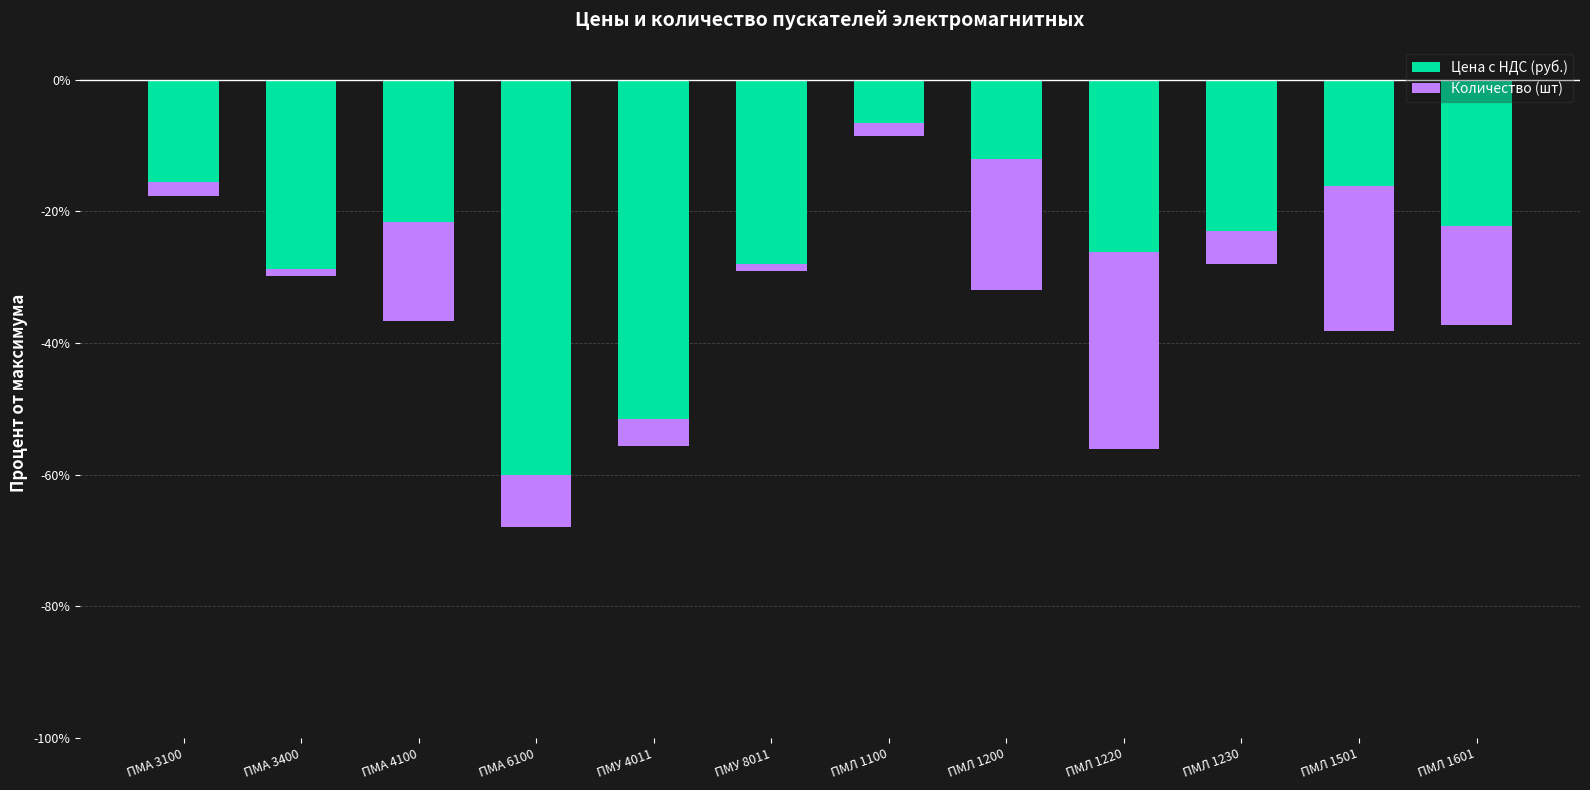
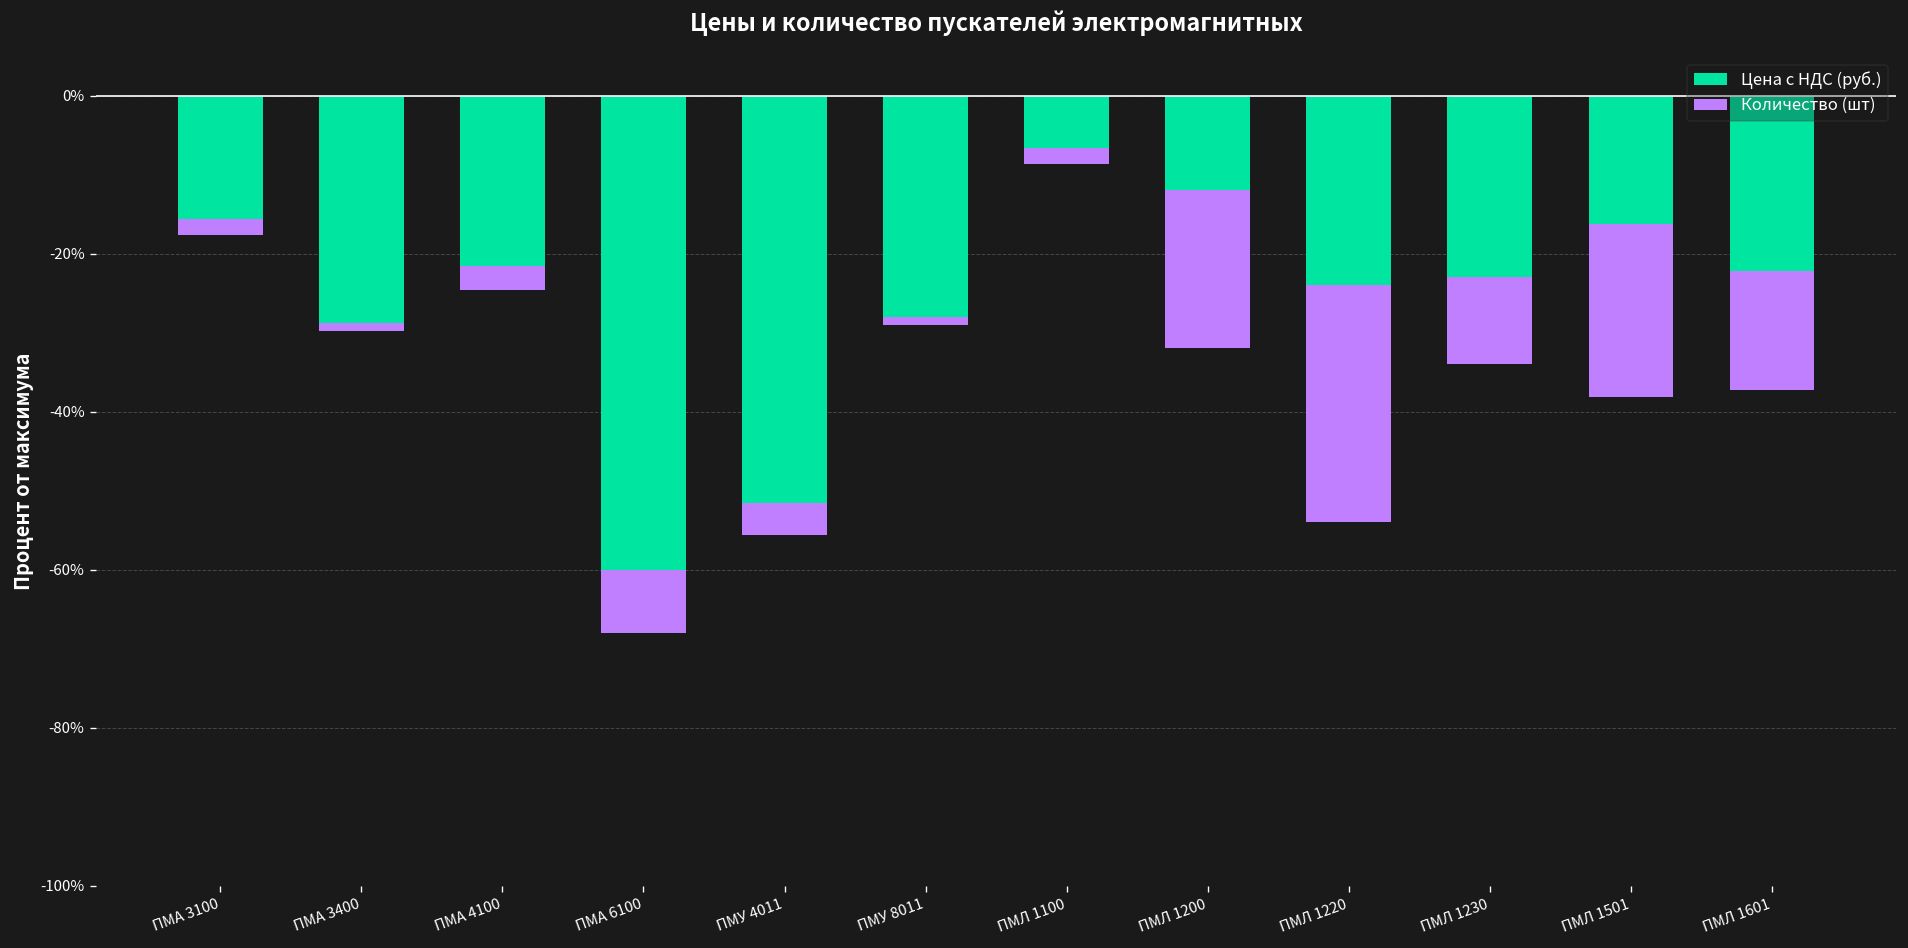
Количество (шт), ПМА 4100: -15% -> -3%
Цена с НДС (руб.), ПМЛ 1220: -26% -> -24%
Количество (шт), ПМЛ 1230: -5% -> -11%
